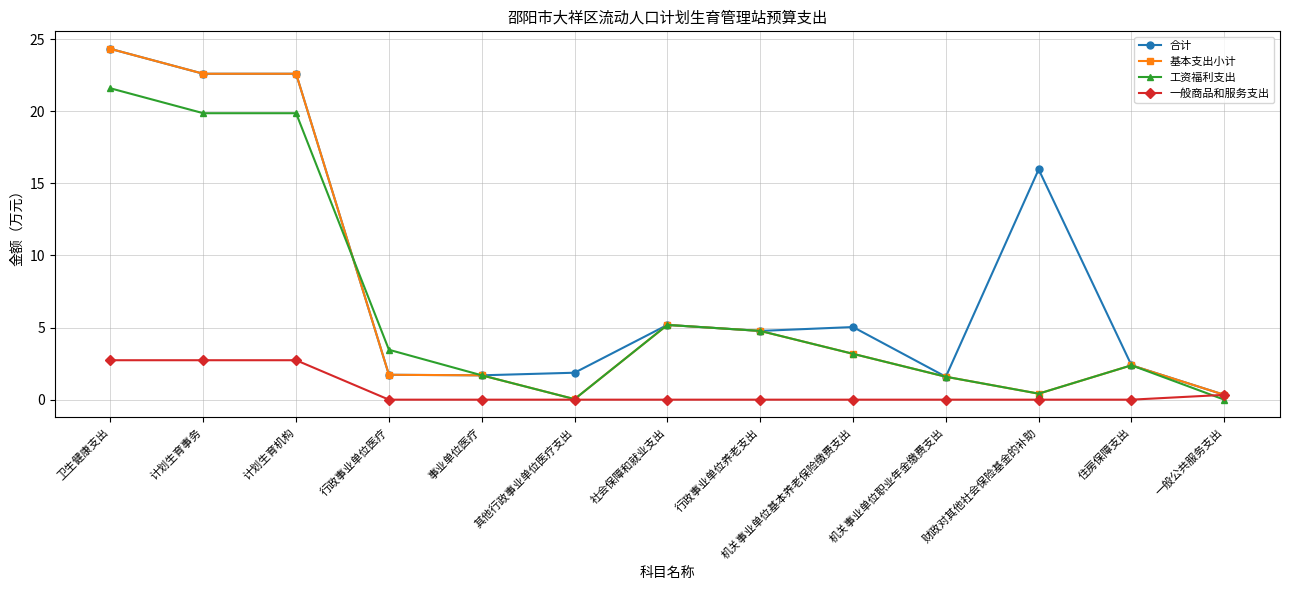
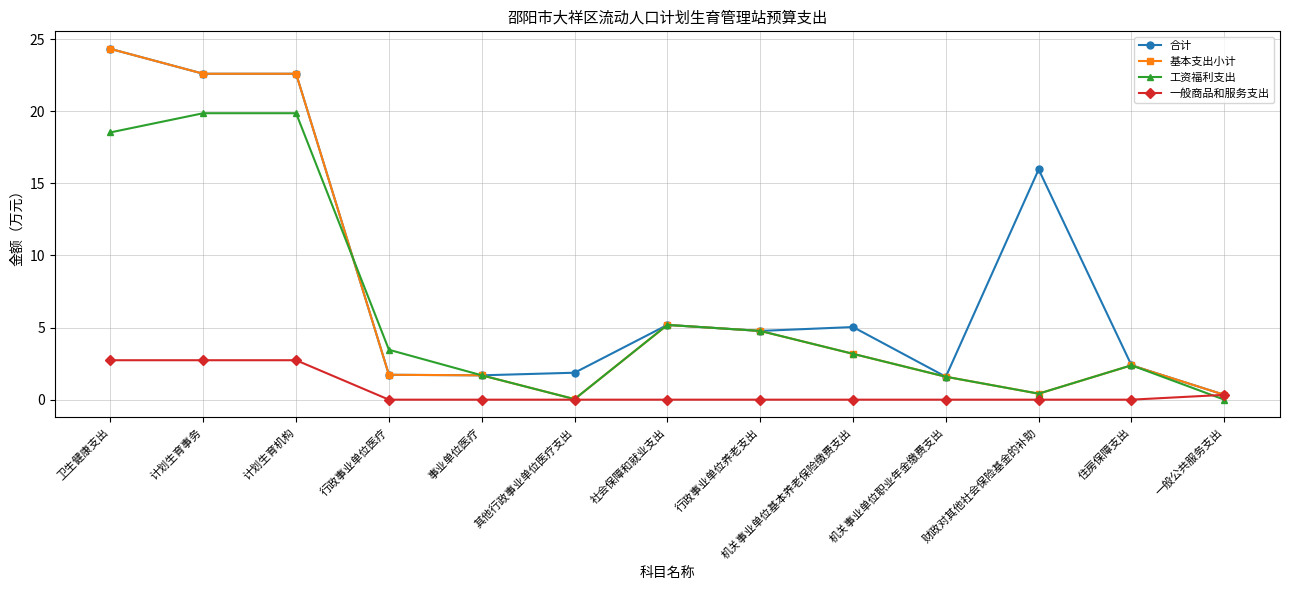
工资福利支出, 卫生健康支出: 21.6 -> 18.5
